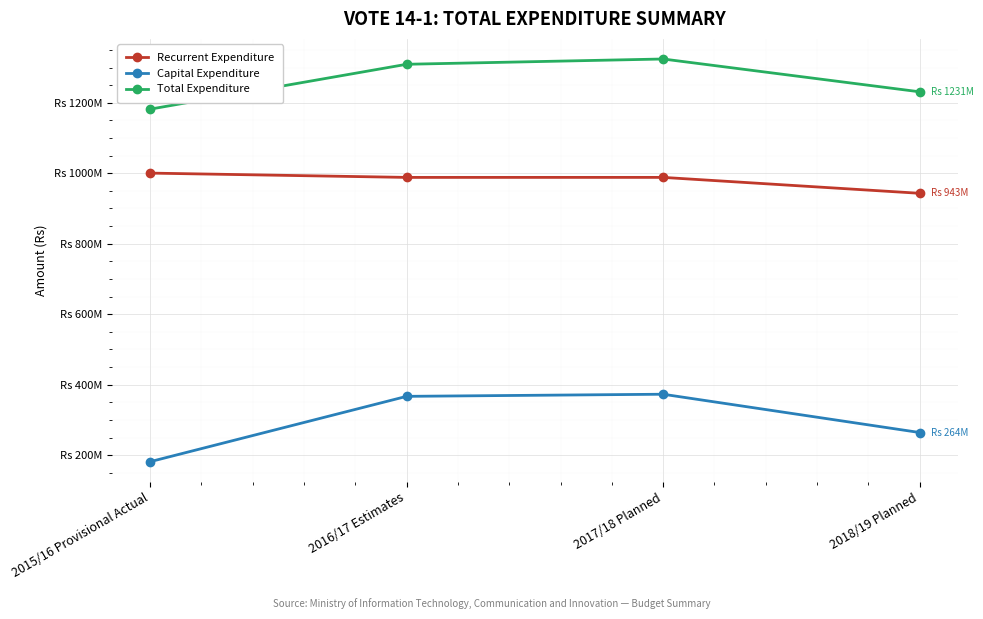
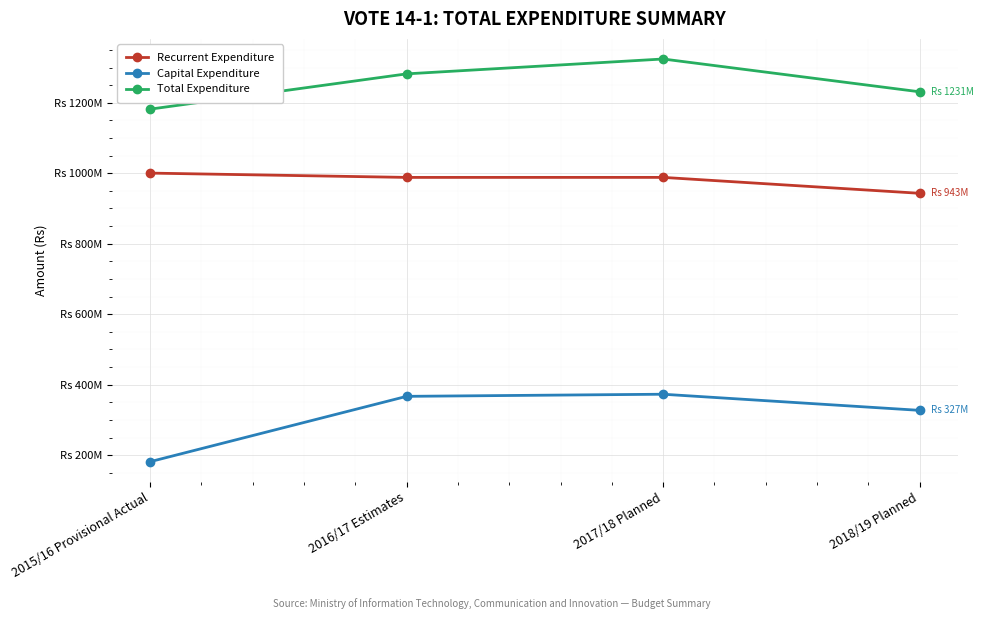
Total Expenditure, 2016/17 Estimates: Rs 1310000000 -> Rs 1280000000
Capital Expenditure, 2018/19 Planned: 264M -> 327M
